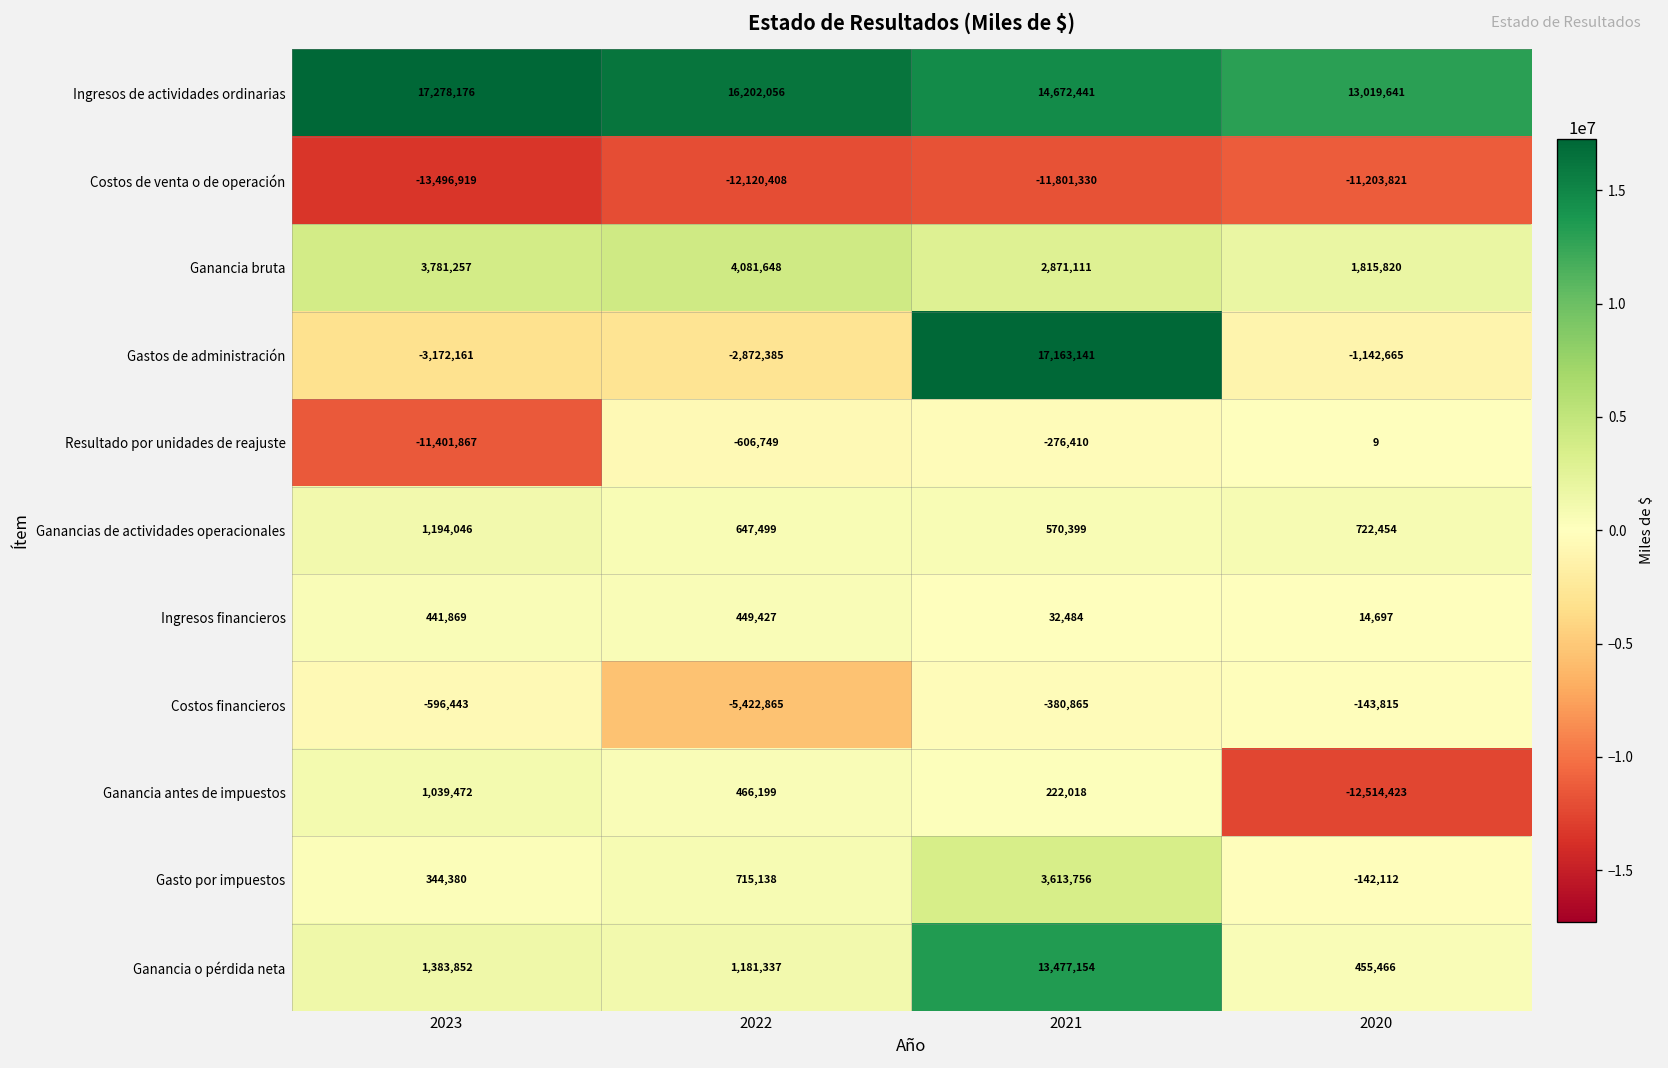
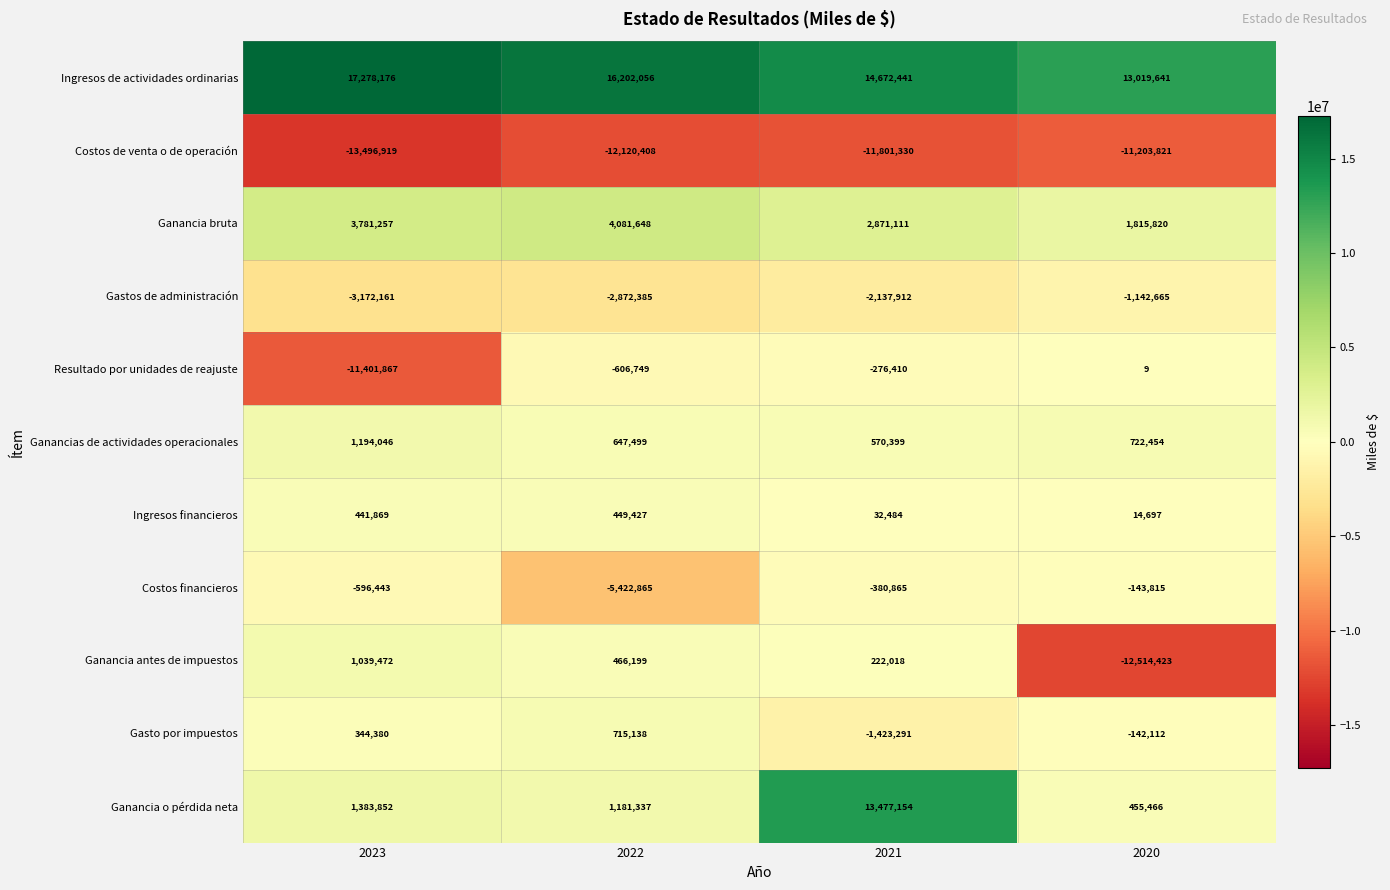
Gastos de administración, 2021: 17,163,141 -> -2,137,912
Gasto por impuestos, 2021: 3,613,756 -> -1,423,291
